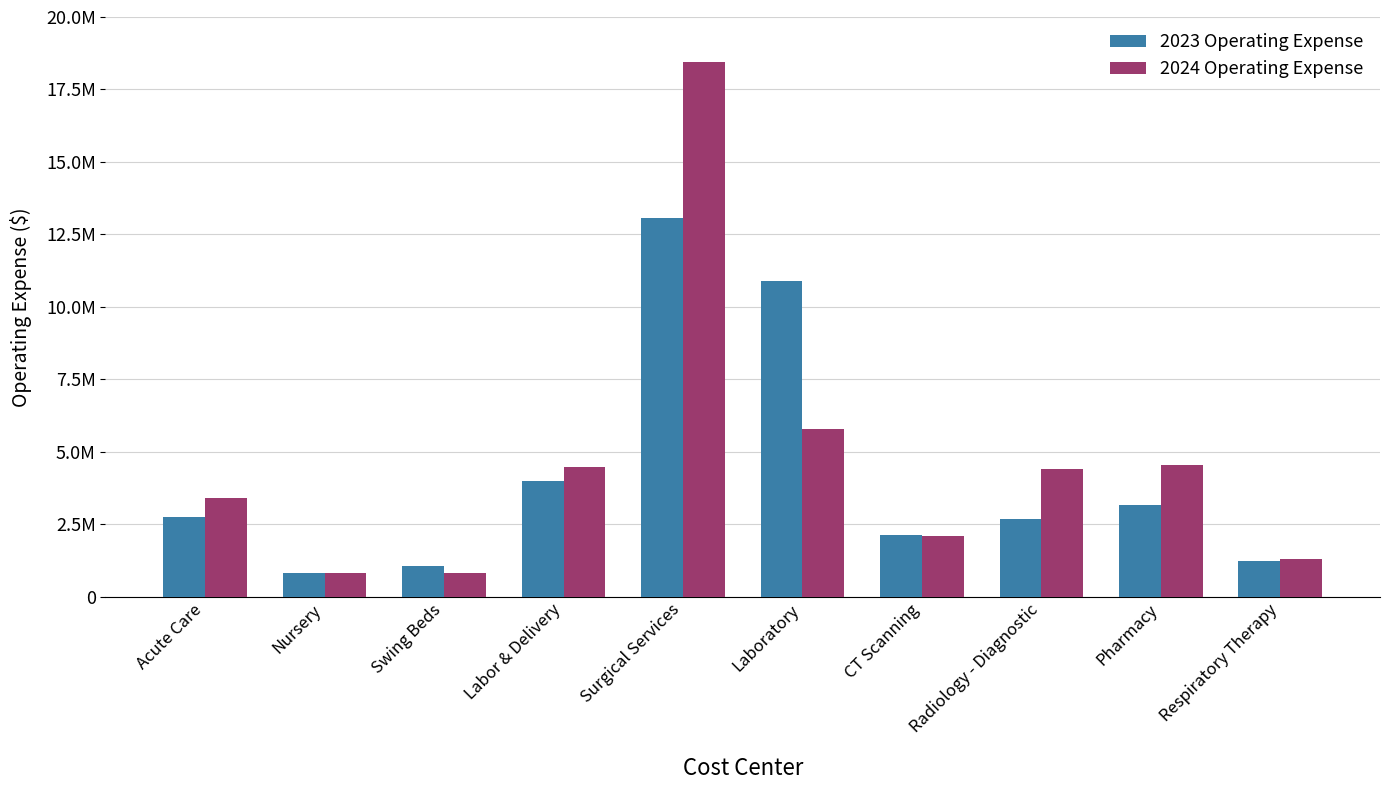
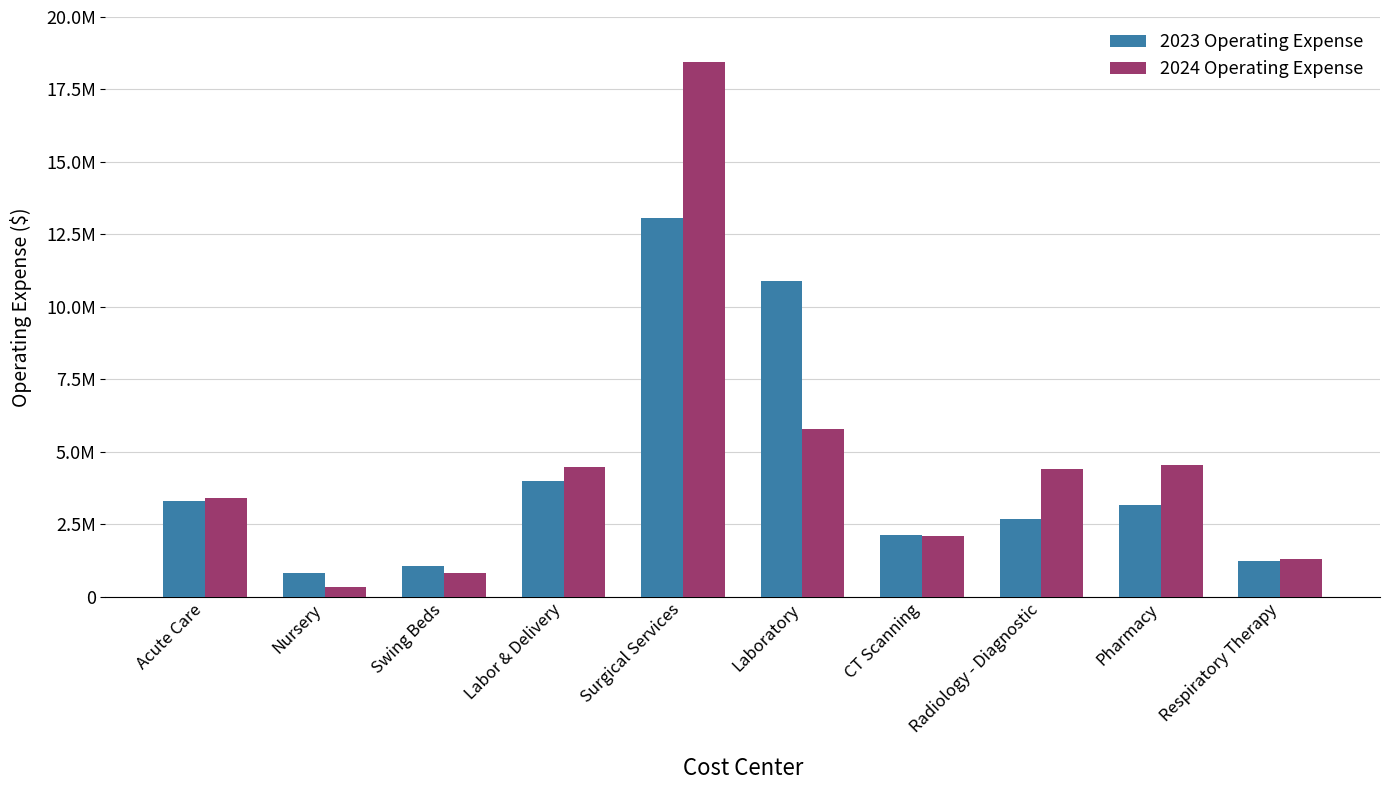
2023 Operating Expense, Acute Care: 2800000 -> 3300000
2024 Operating Expense, Nursery: 800000 -> 300000
